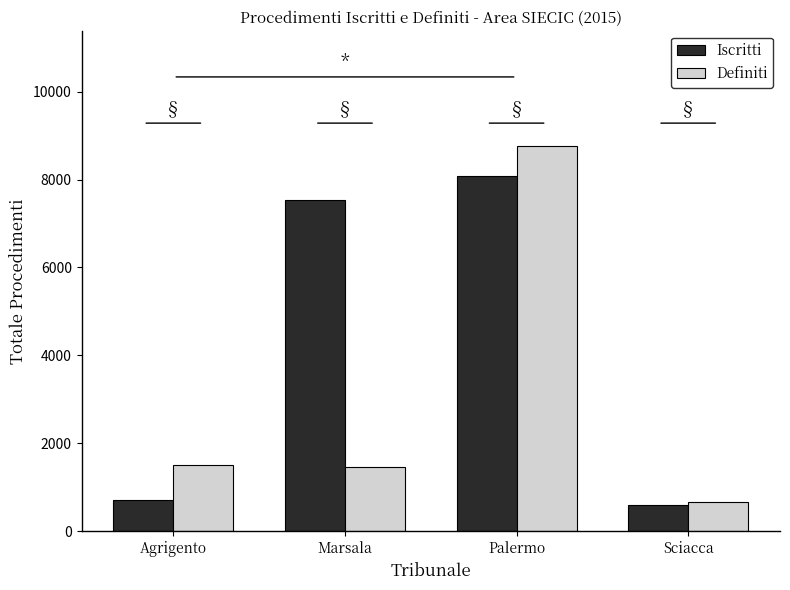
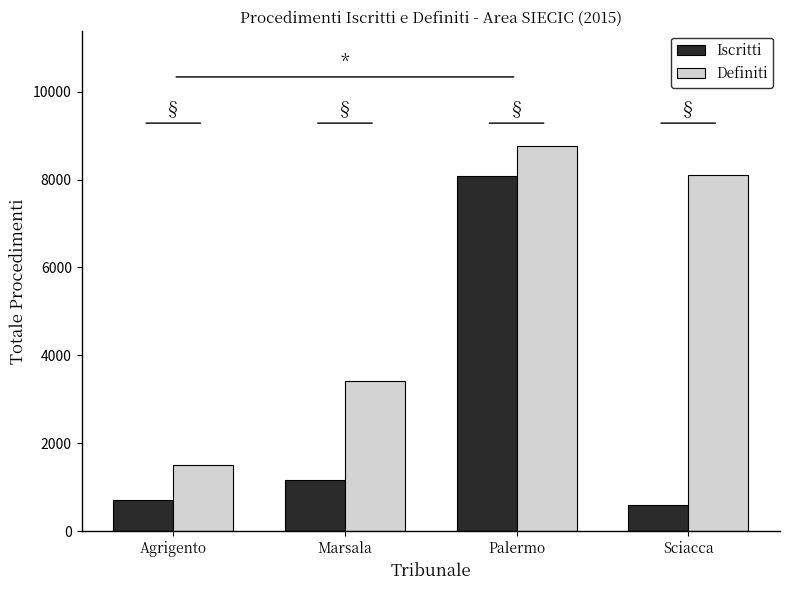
Iscritti, Marsala: 7500 -> 1200
Definiti, Marsala: 1500 -> 3400
Definiti, Sciacca: 700 -> 8100
